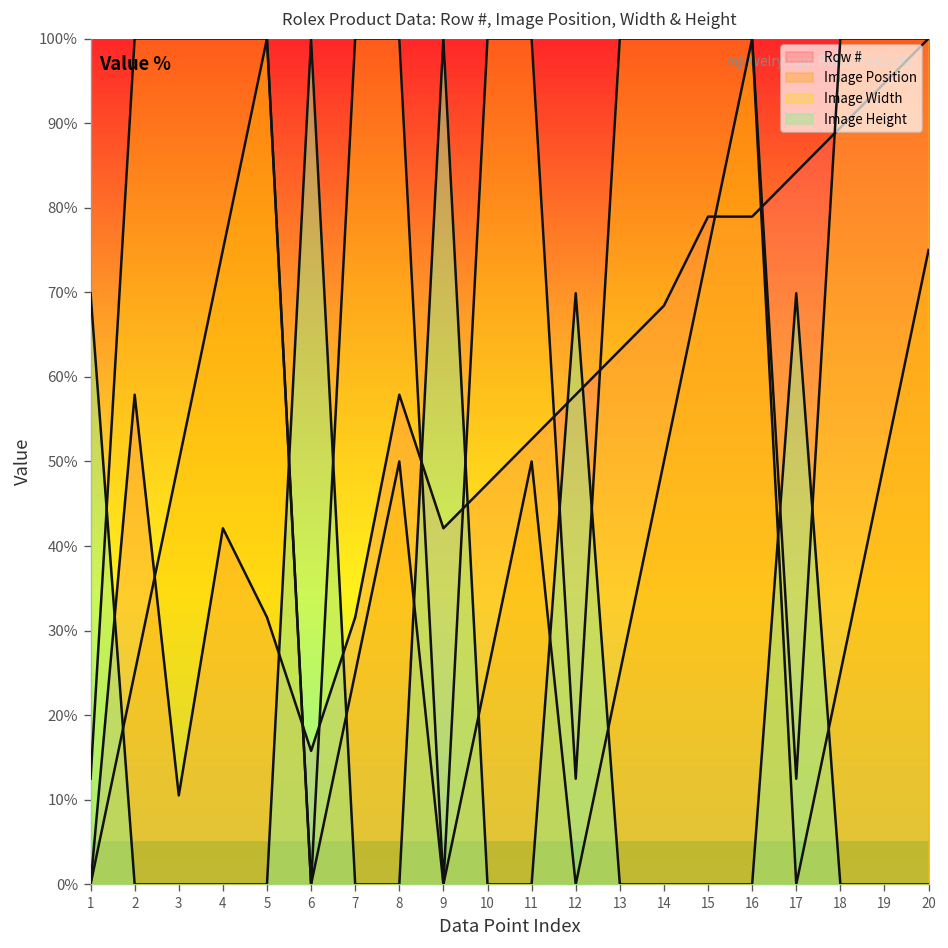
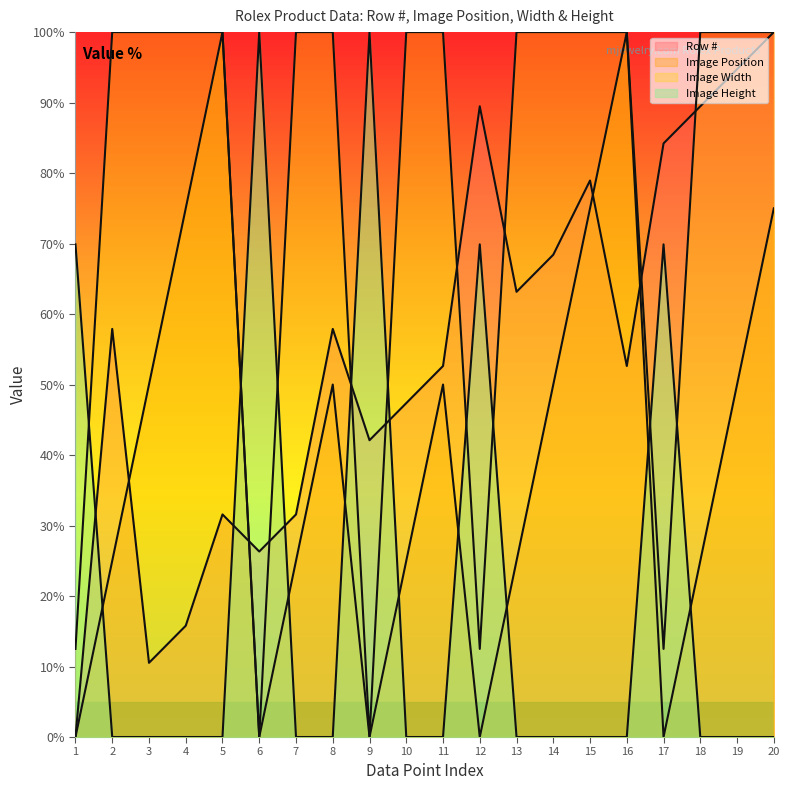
Row #, 4: 42% -> 16%
Row #, 6: 16% -> 26%
Row #, 12: 58% -> 89%
Row #, 16: 79% -> 53%
